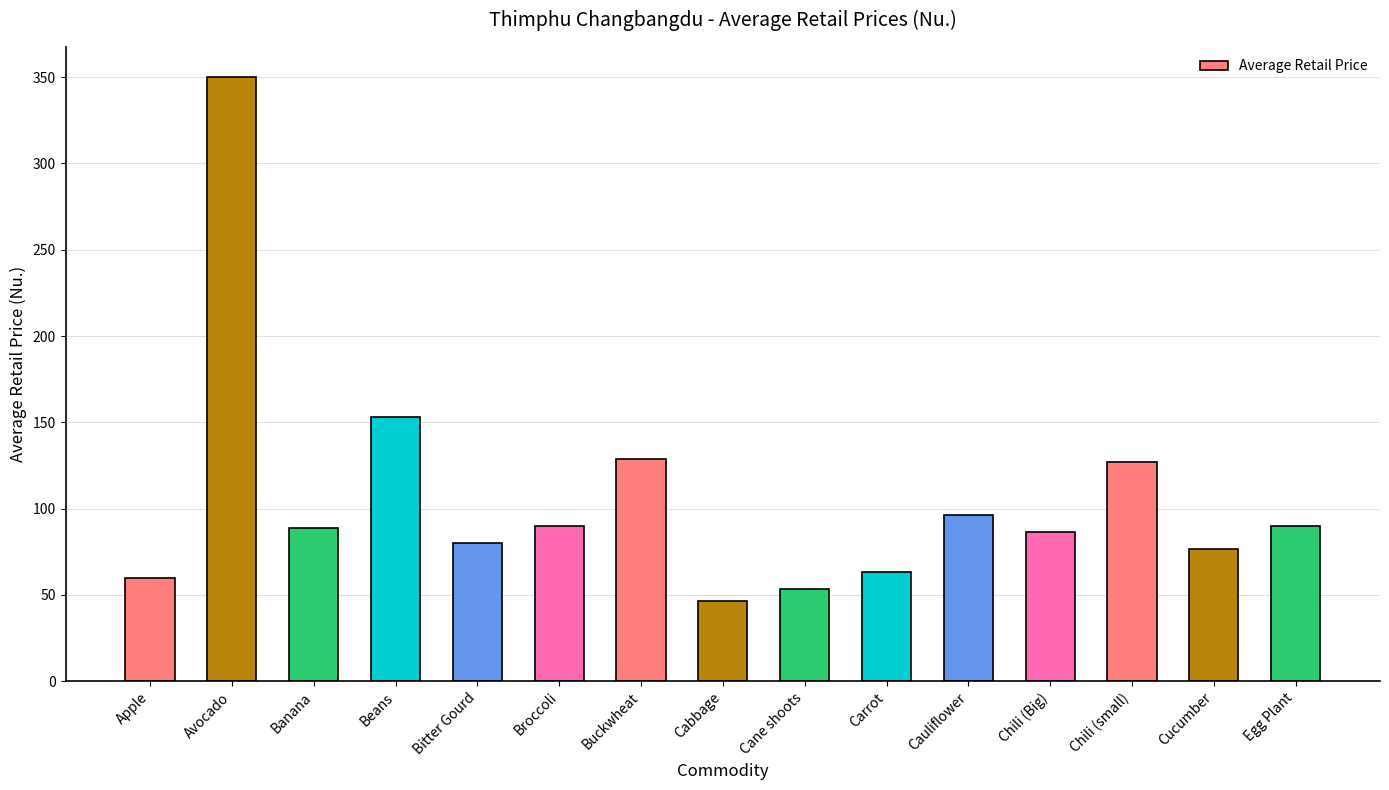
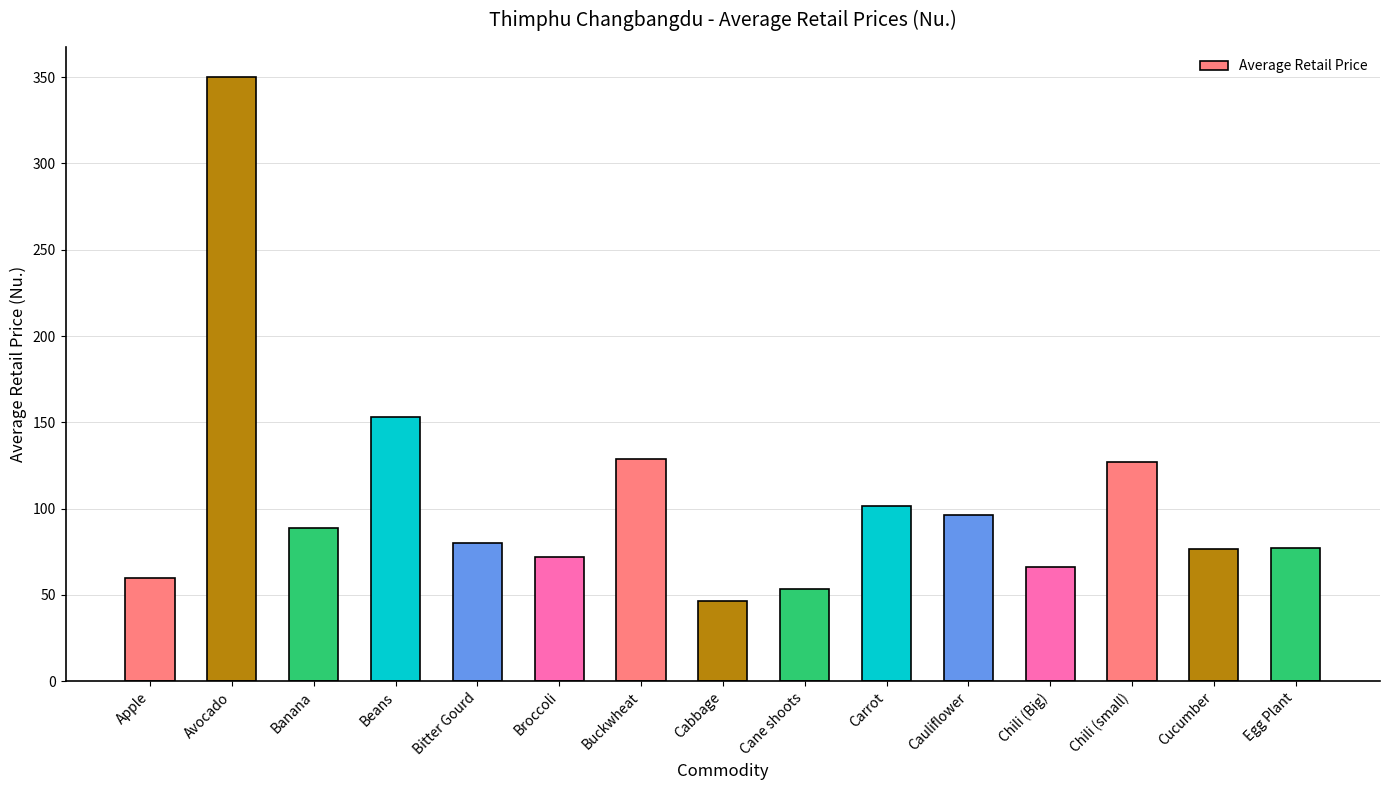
Broccoli: 90 -> 72
Carrot: 63 -> 101
Chili (Big): 87 -> 66
Egg Plant: 90 -> 77
